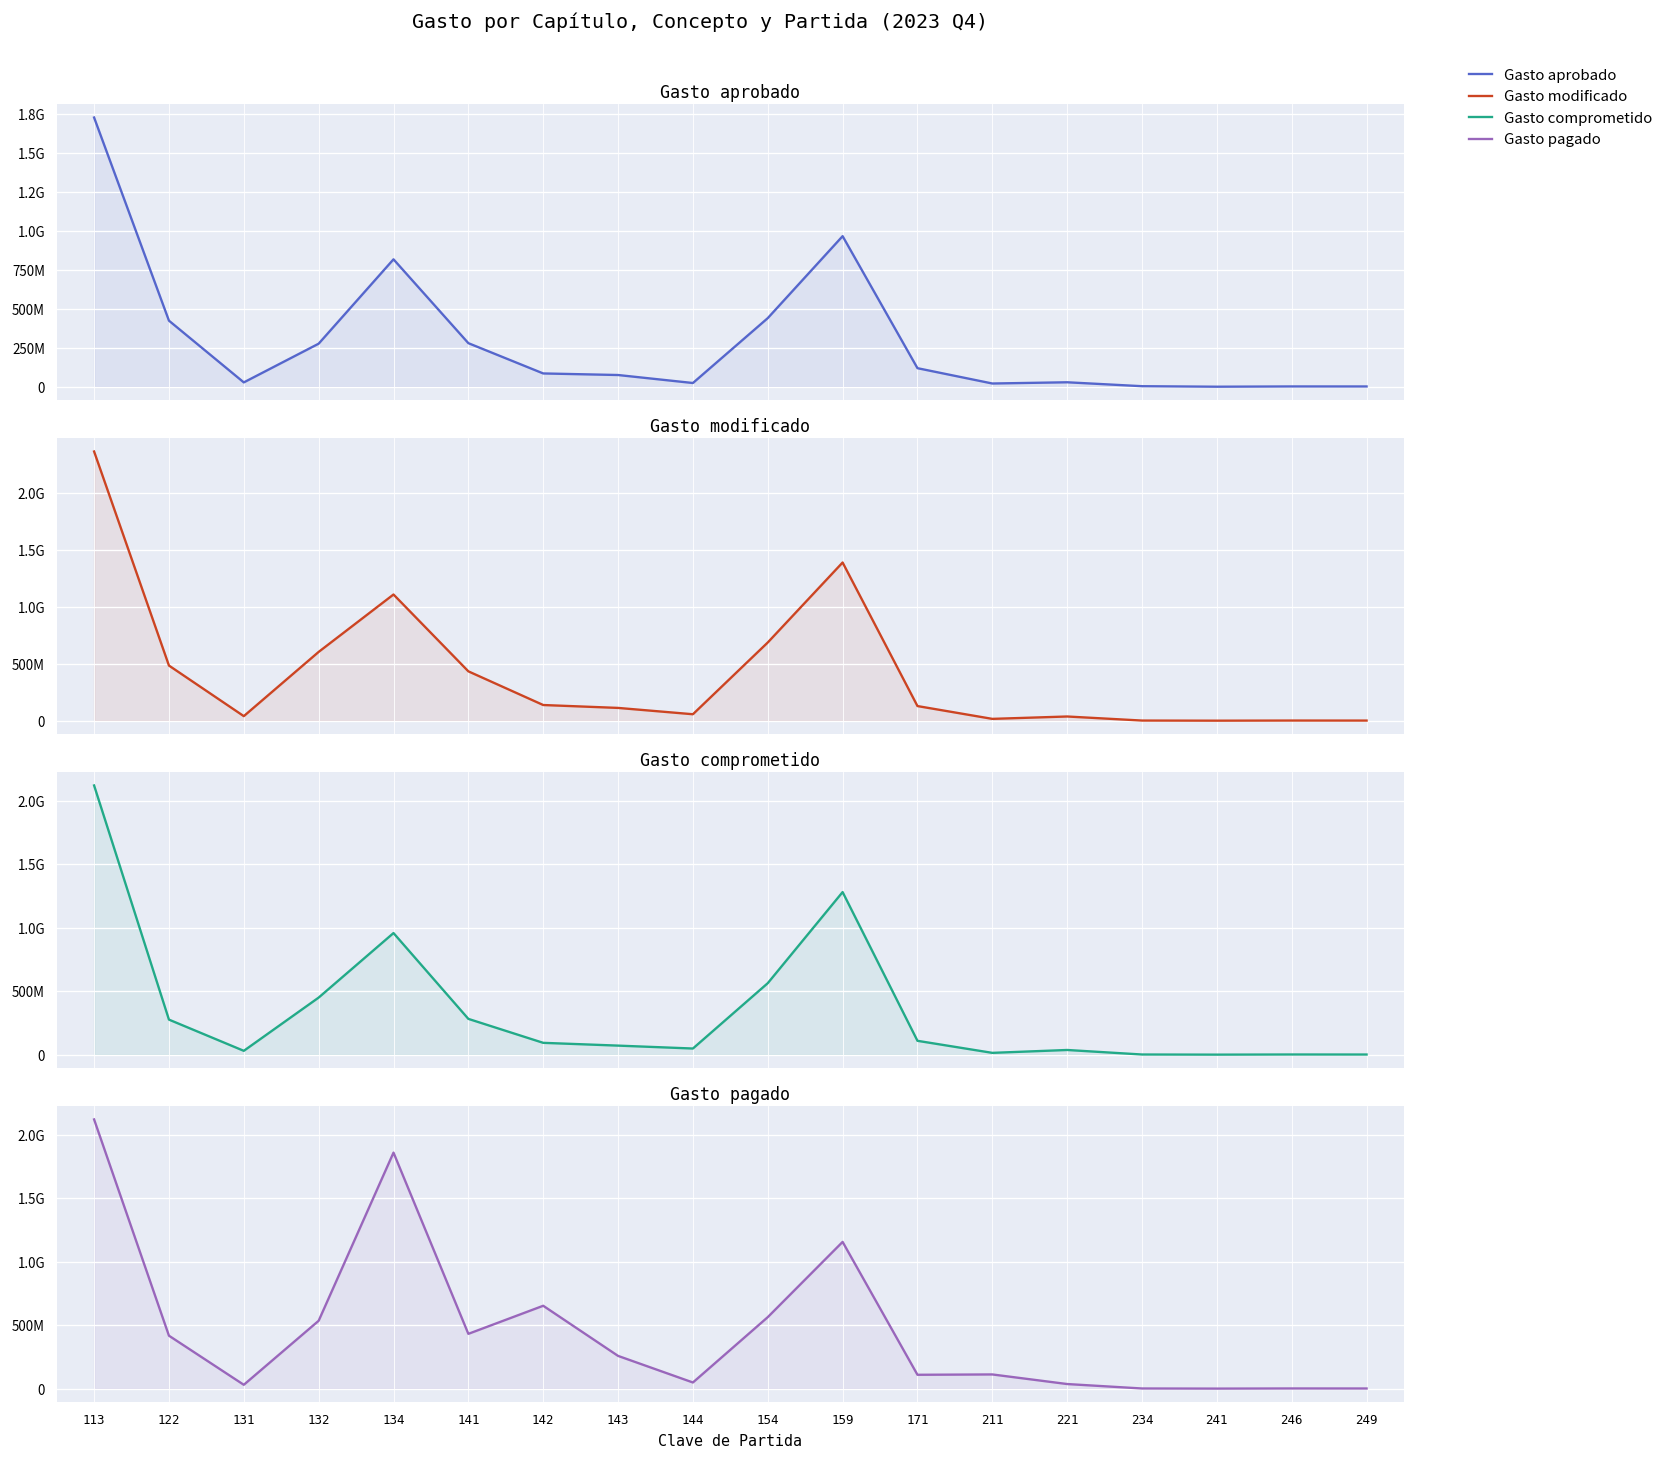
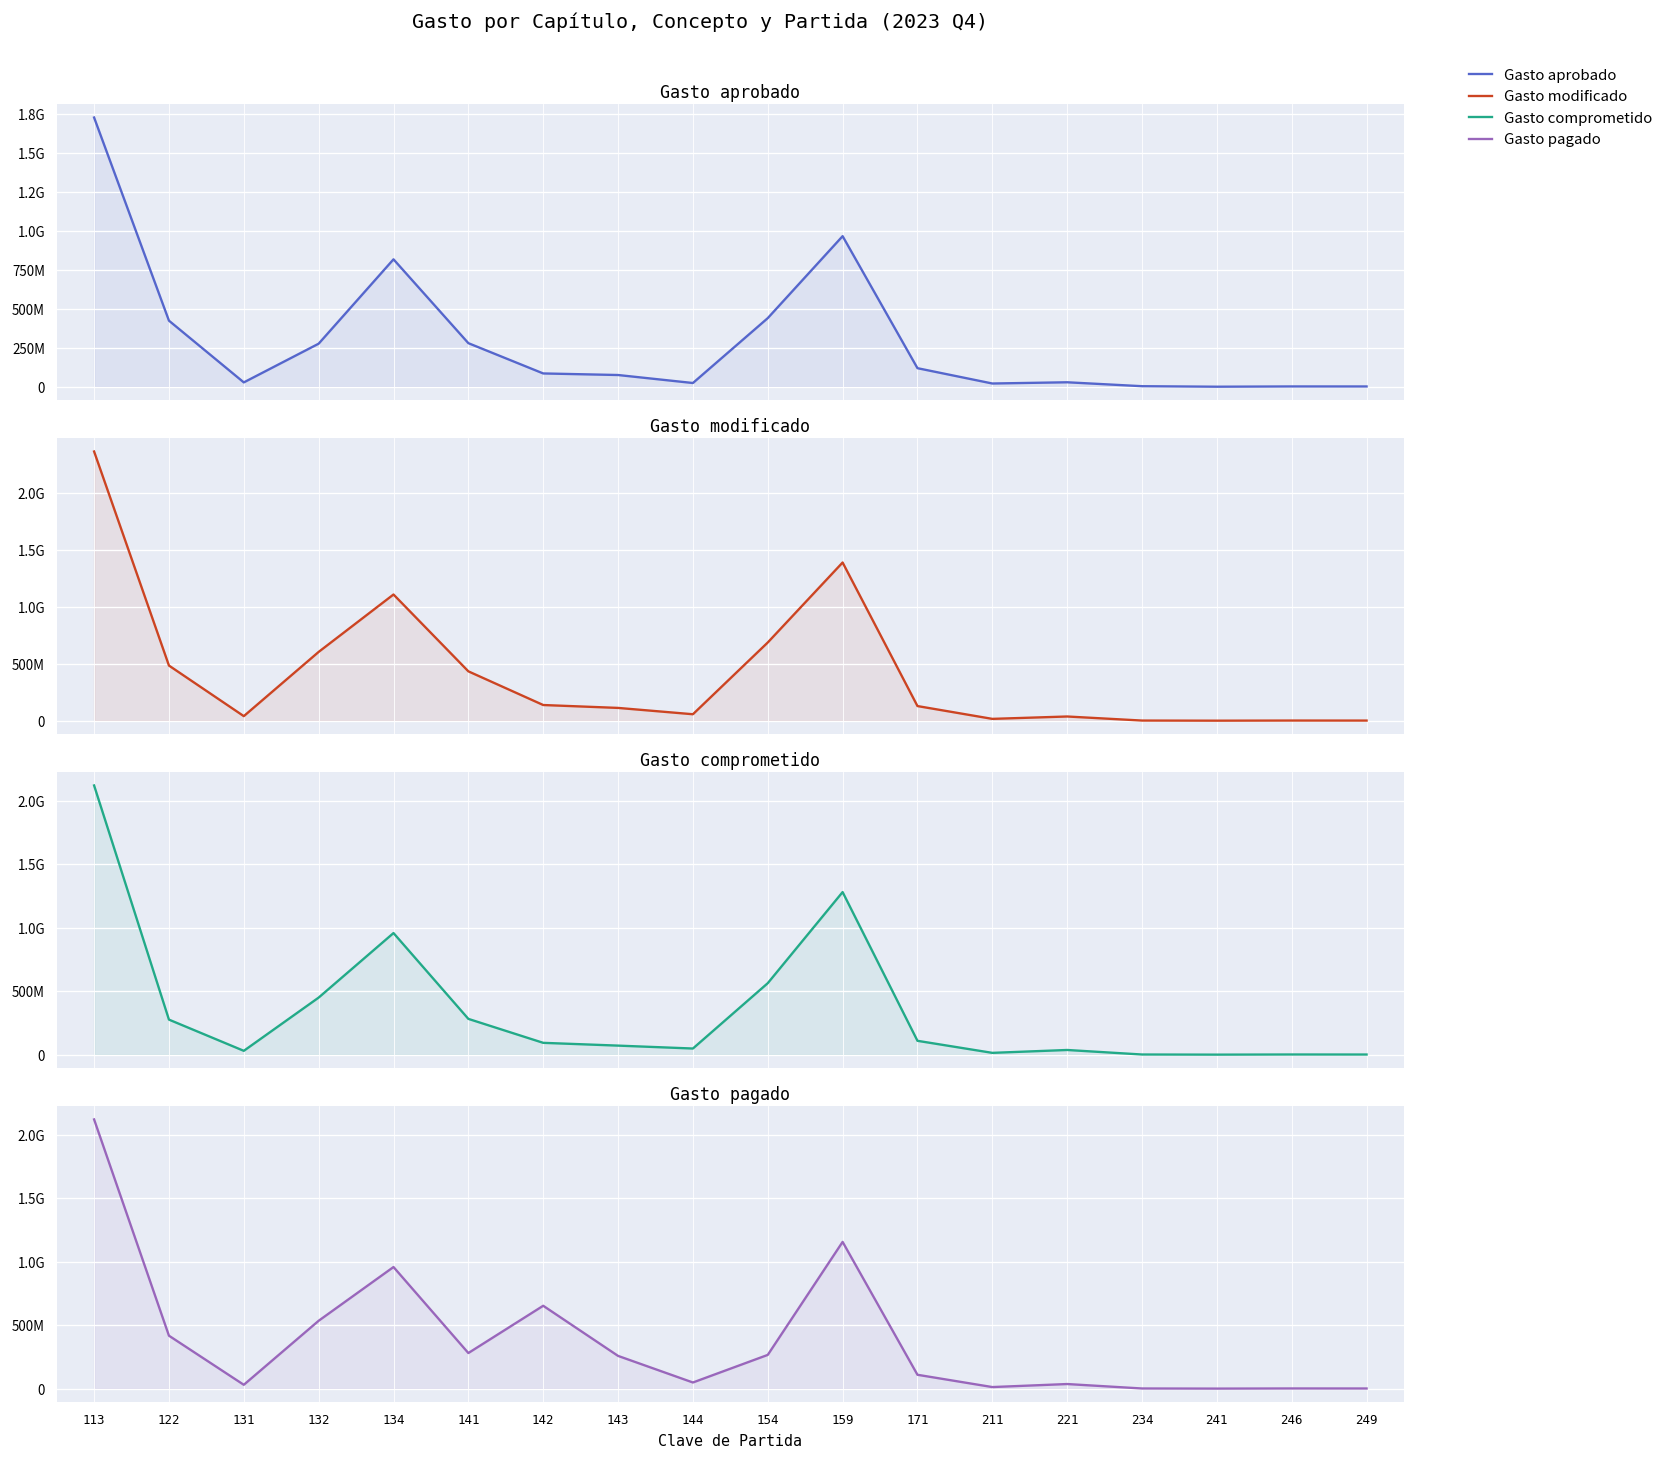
Gasto pagado, 134: 1860000000 -> 960000000
Gasto pagado, 141: 430000000 -> 280000000
Gasto pagado, 154: 560000000 -> 270000000
Gasto pagado, 211: 110000000 -> 10000000
